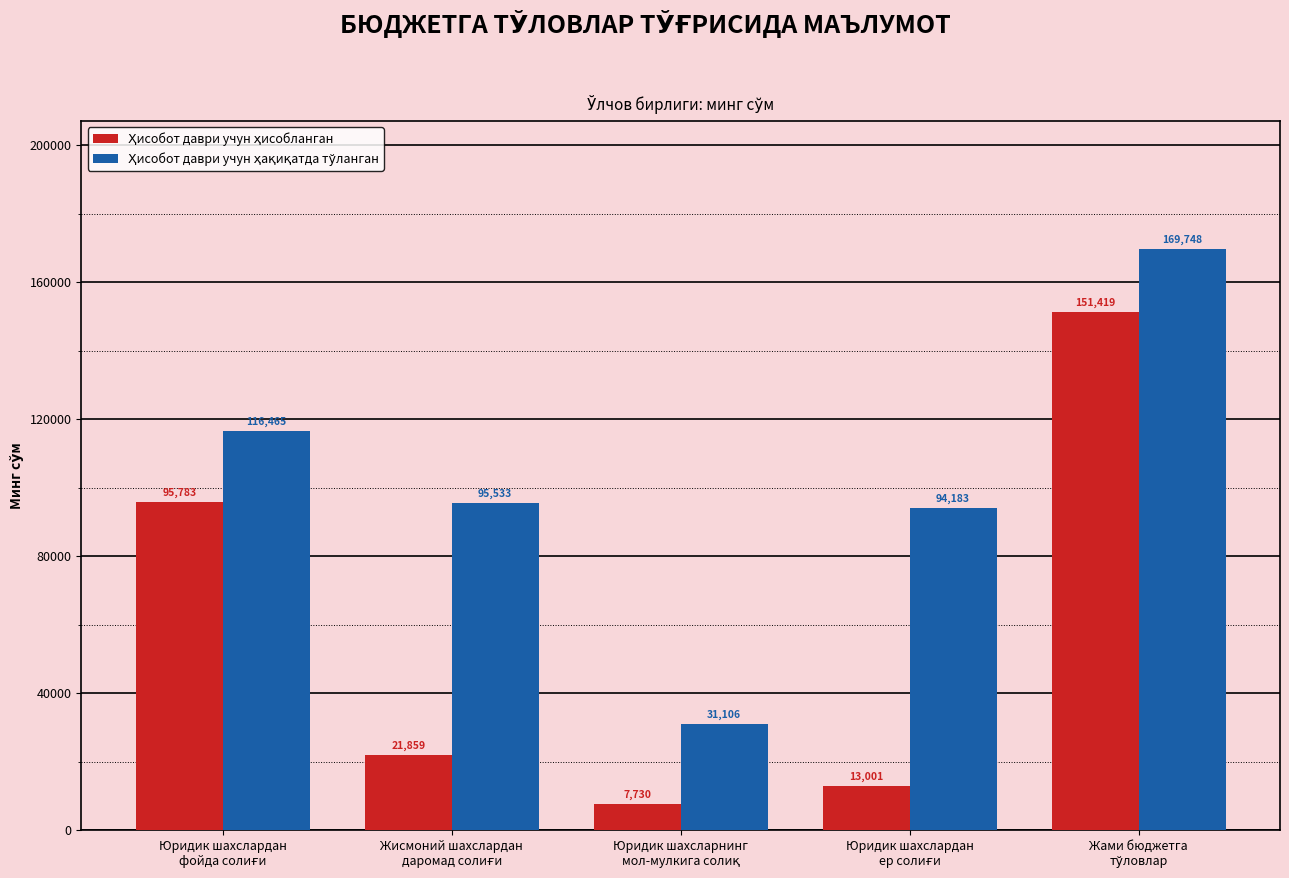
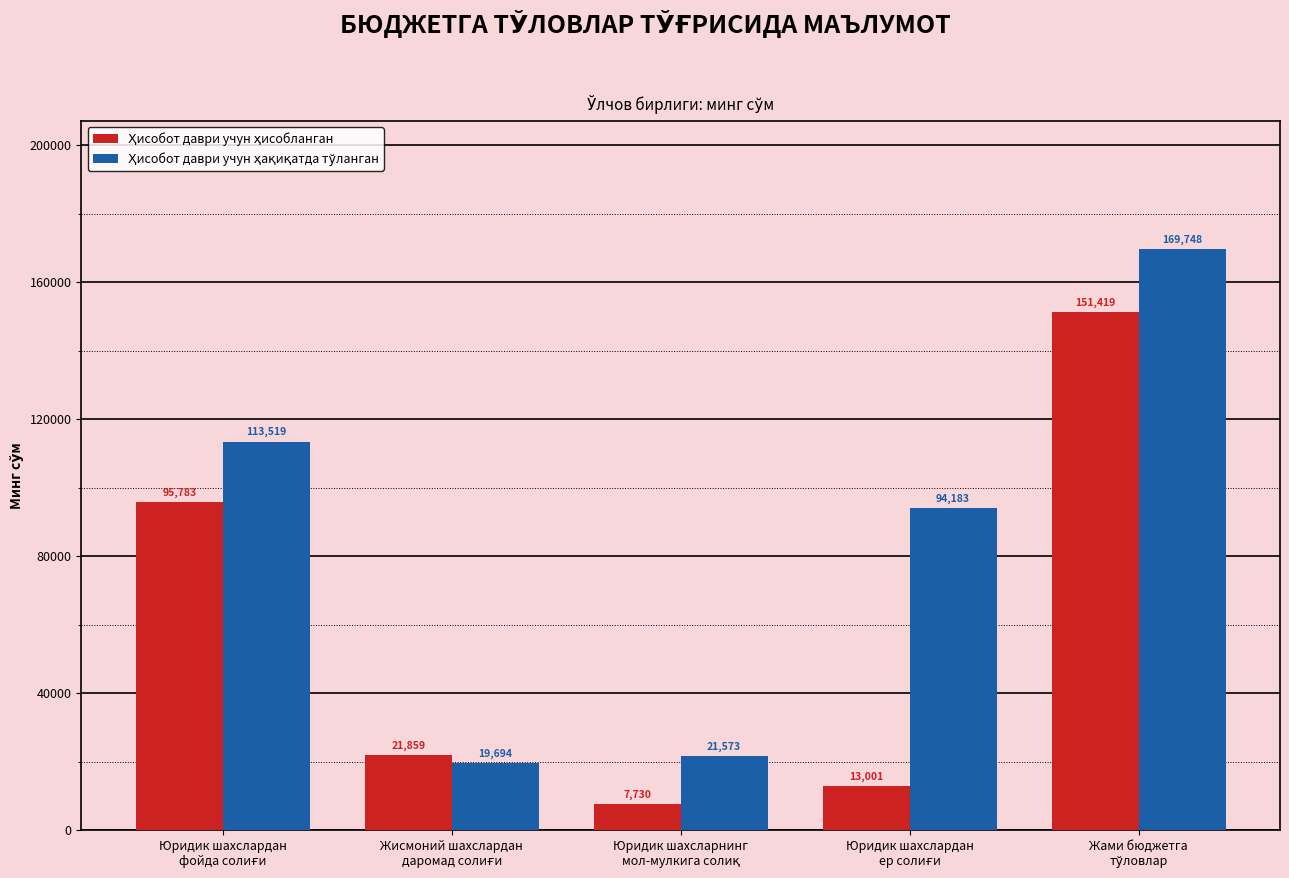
Ҳисобот даври учун ҳақиқатда тўланган, Юридик шахслардан фойда солиғи: 116,465 -> 113,519
Ҳисобот даври учун ҳақиқатда тўланган, Жисмоний шахслардан даромад солиғи: 95,533 -> 19,694
Ҳисобот даври учун ҳақиқатда тўланган, Юридик шахсларнинг мол-мулкига солиқ: 31,106 -> 21,573
